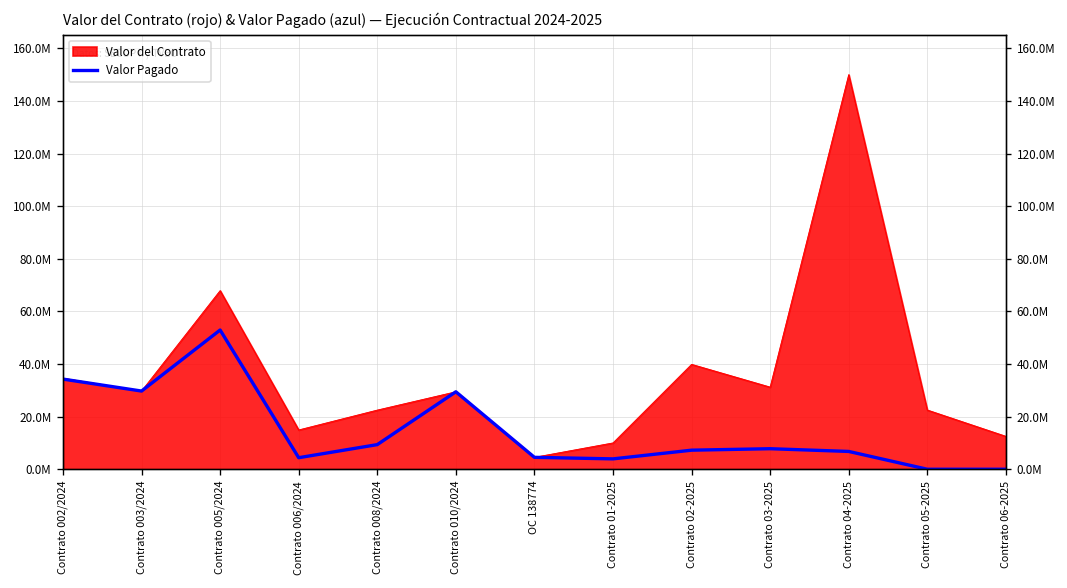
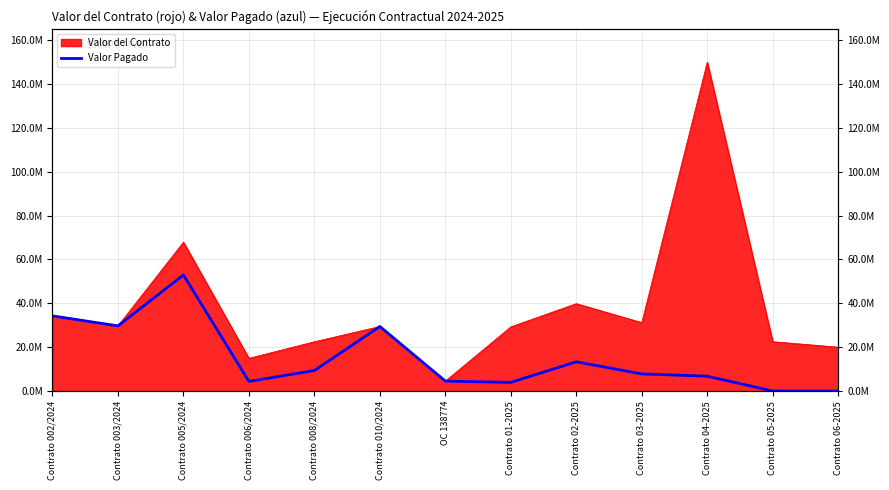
Valor del Contrato, Contrato 01-2025: 10000000 -> 29000000
Valor Pagado, Contrato 02-2025: 7000000 -> 13000000
Valor del Contrato, Contrato 06-2025: 12000000 -> 20000000
